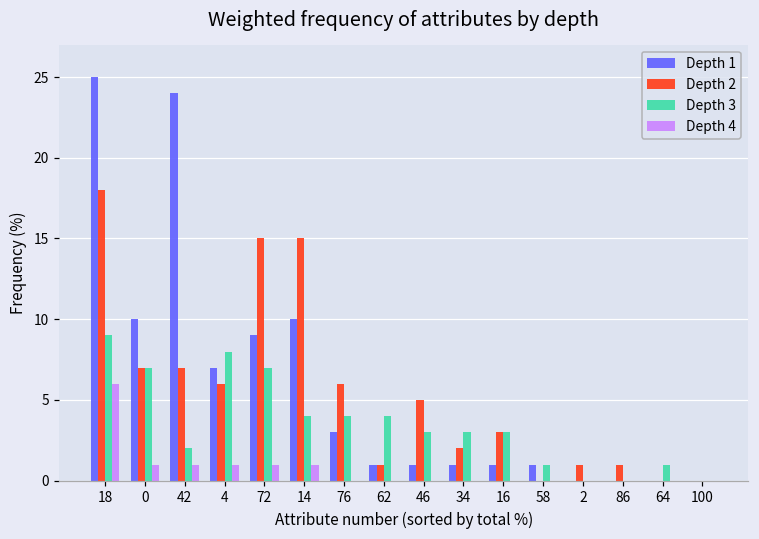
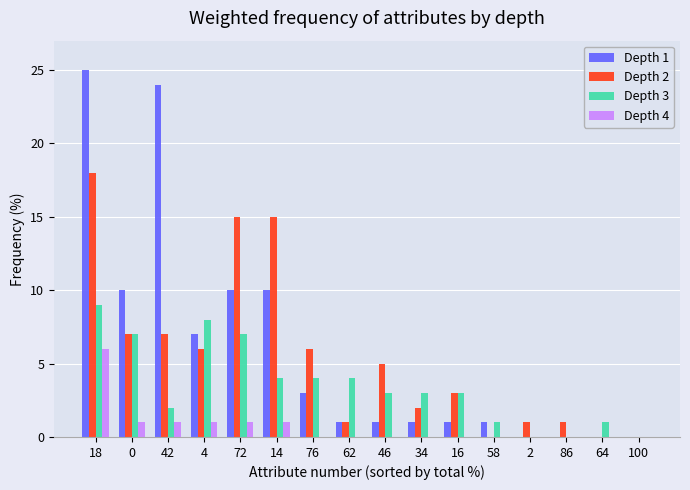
Depth 1, 72: 9 -> 10
